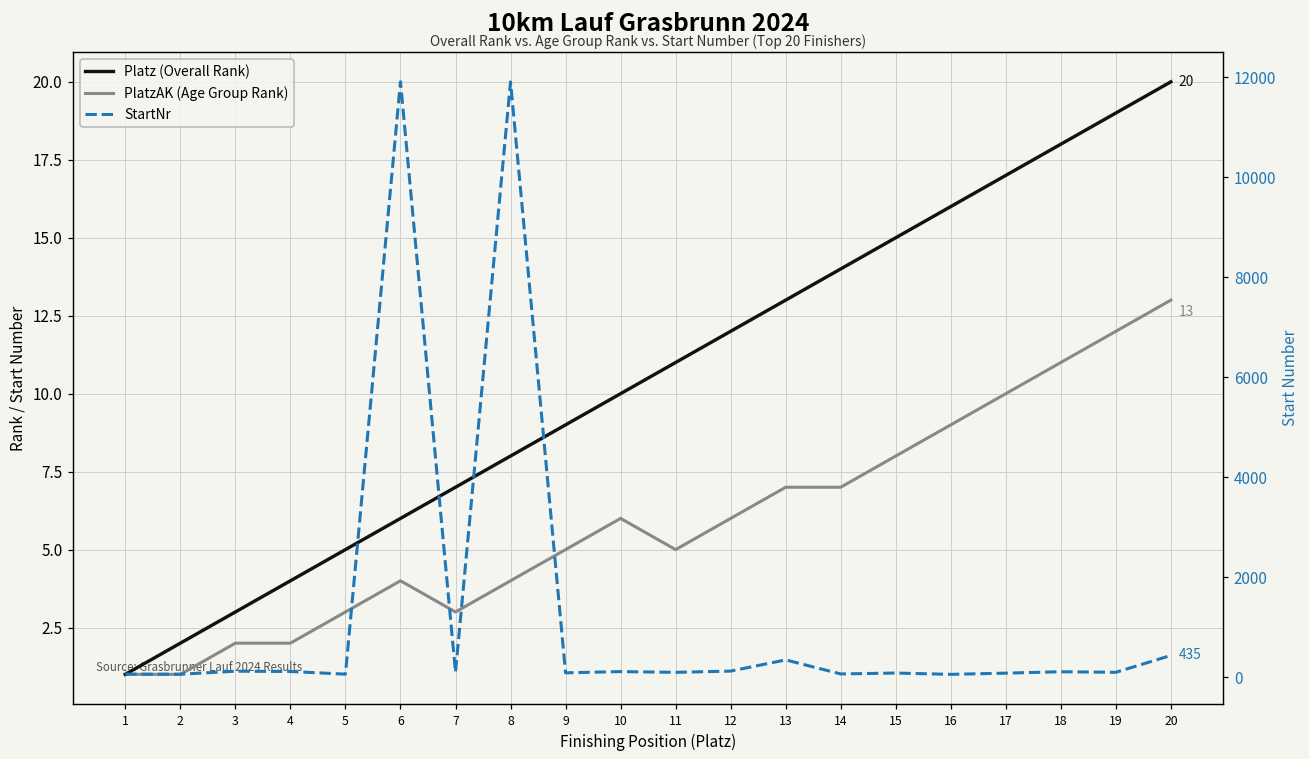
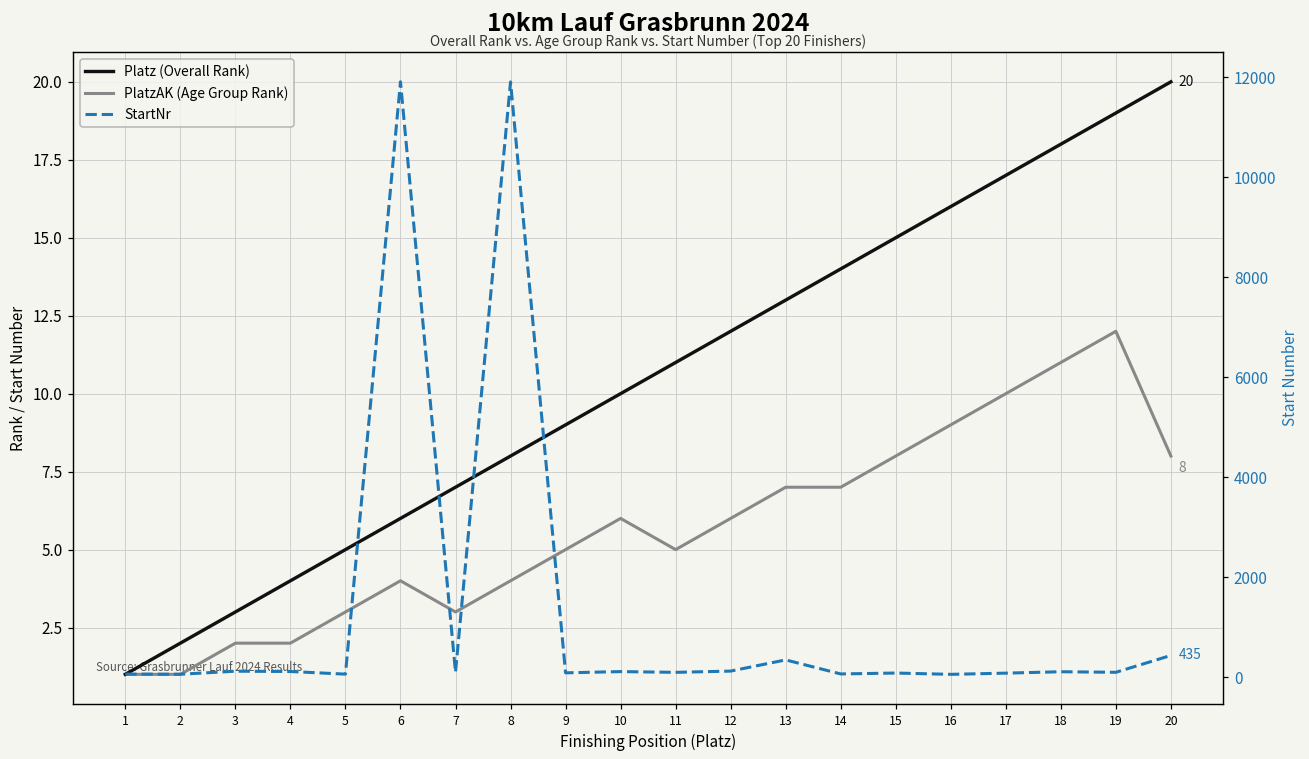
PlatzAK (Age Group Rank), 20: 13 -> 8
